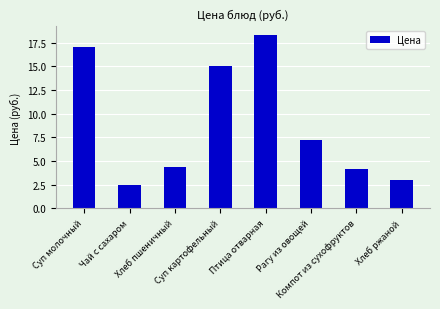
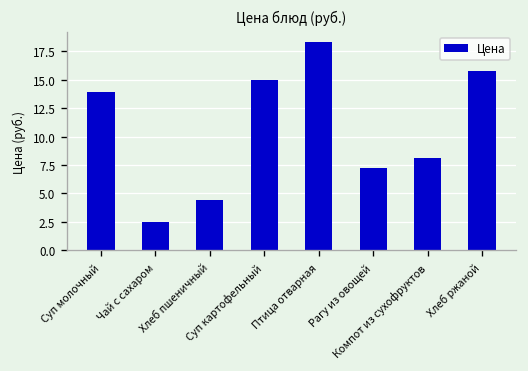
Суп молочный: 17 -> 14
Компот из сухофруктов: 4 -> 8
Хлеб ржаной: 3 -> 16
